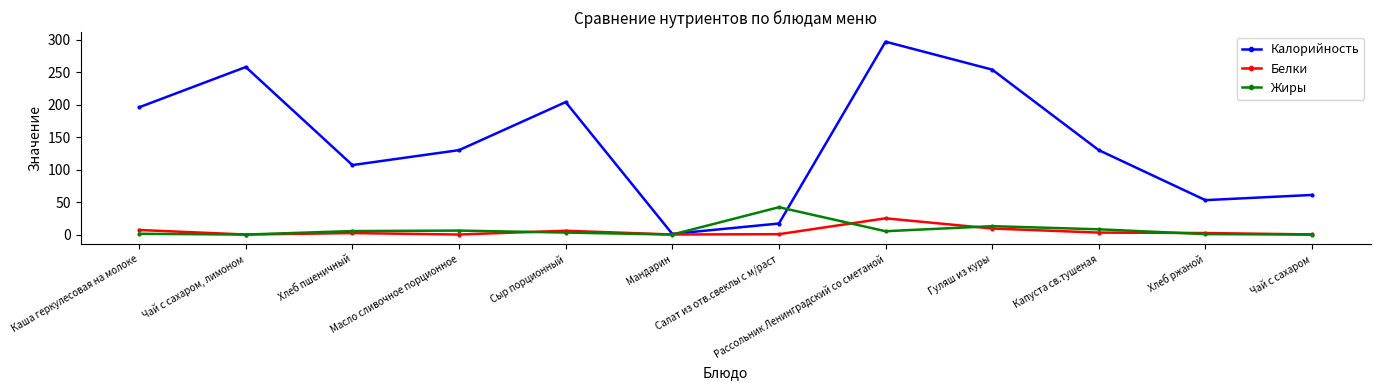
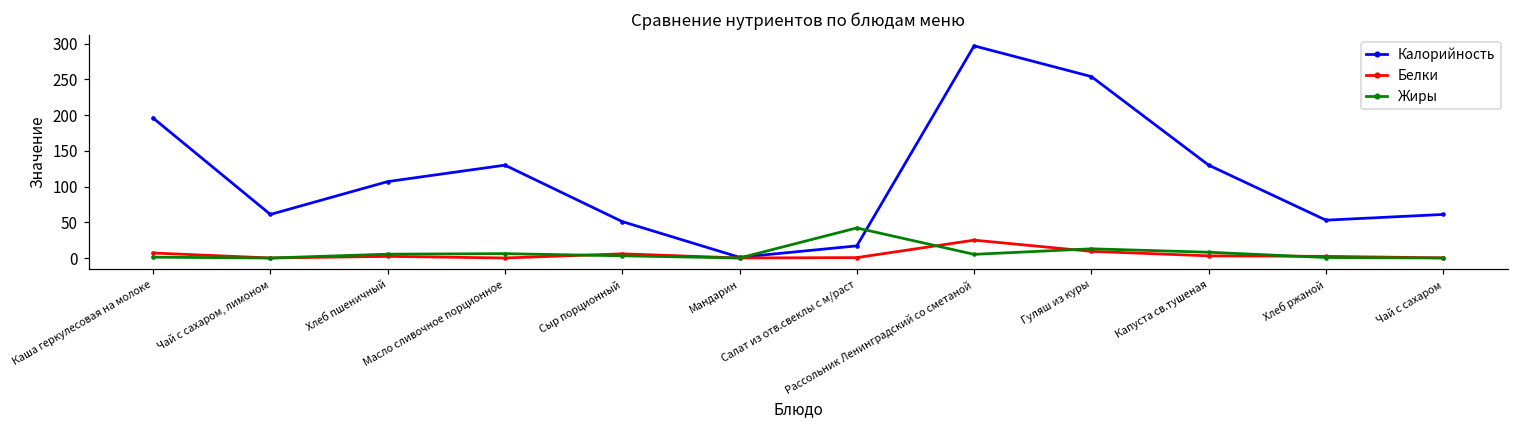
Калорийность, Чай с сахаром, лимоном: 260 -> 60
Калорийность, Сыр порционный: 200 -> 50
